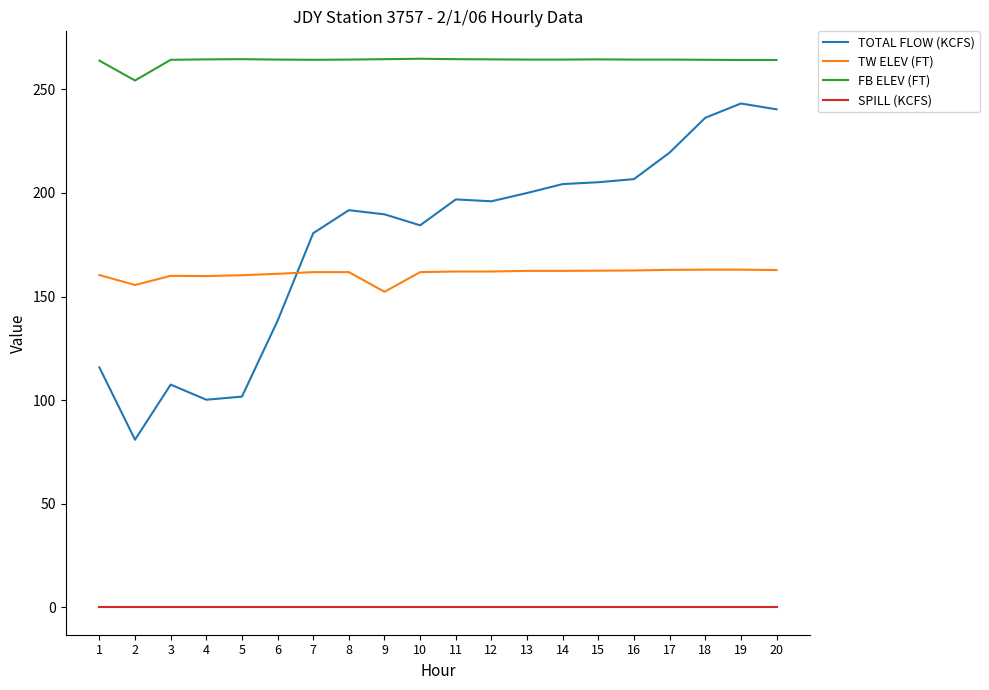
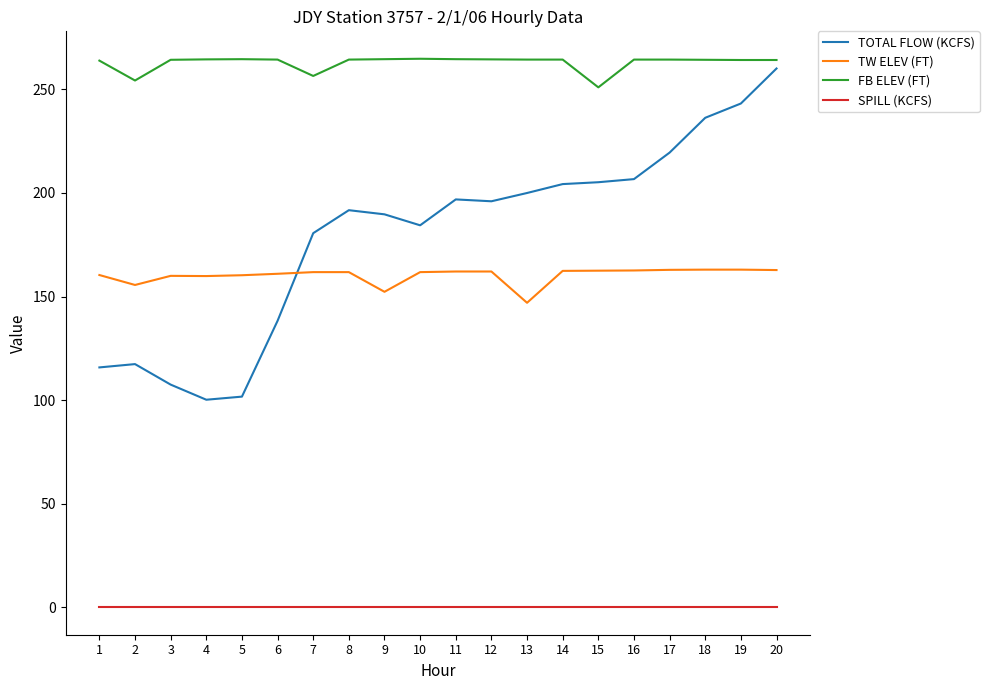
TOTAL FLOW (KCFS), 2: 81 -> 117
FB ELEV (FT), 7: 264 -> 257
TW ELEV (FT), 13: 162 -> 147
FB ELEV (FT), 15: 265 -> 251
TOTAL FLOW (KCFS), 20: 240 -> 260
